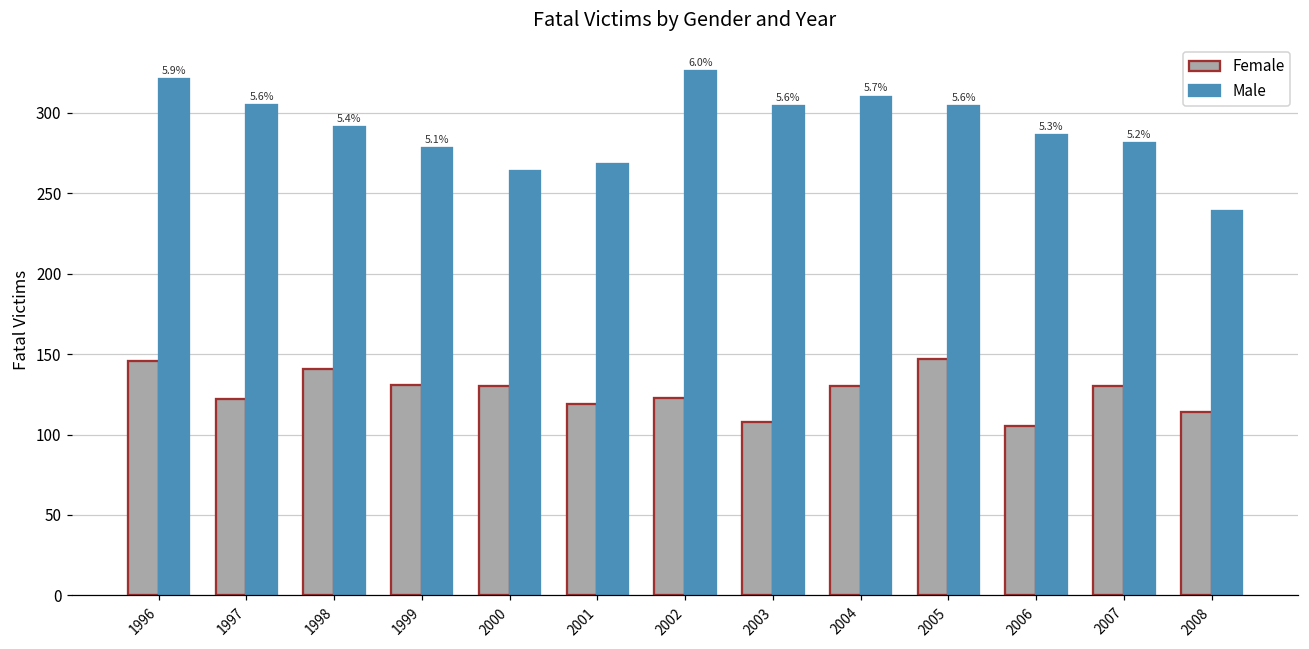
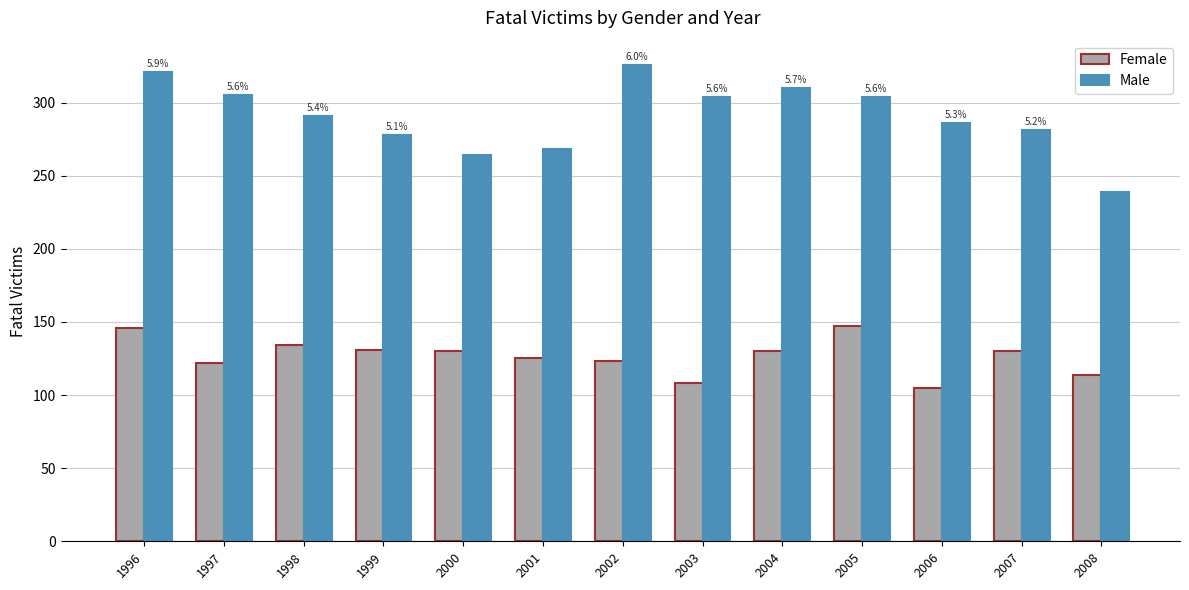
Female, 1998: 141 -> 134
Female, 2001: 119 -> 125
